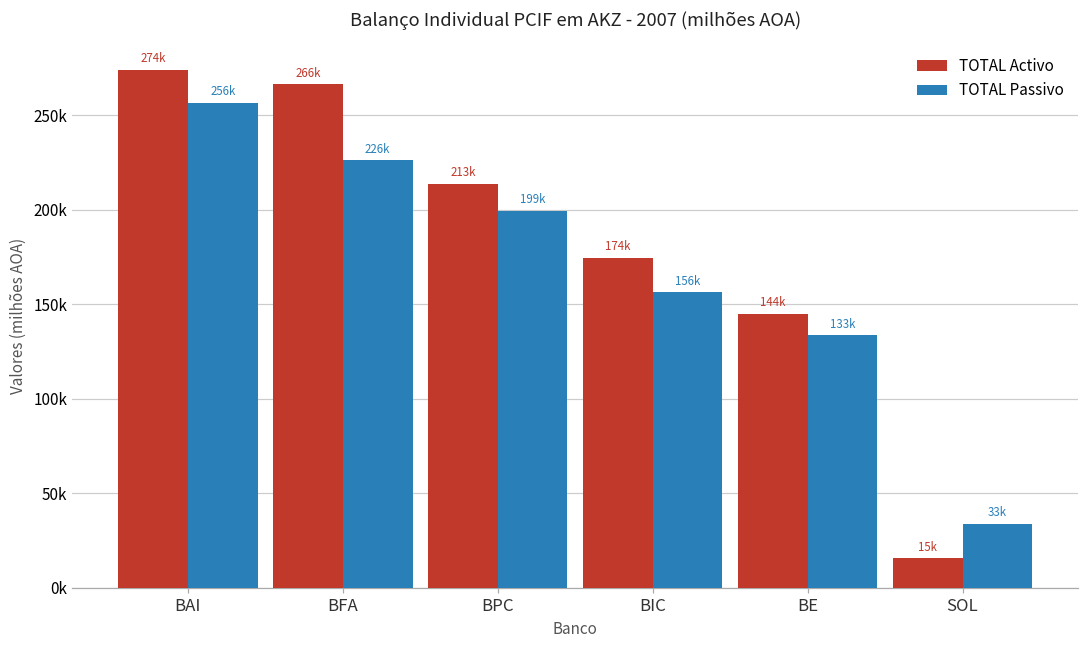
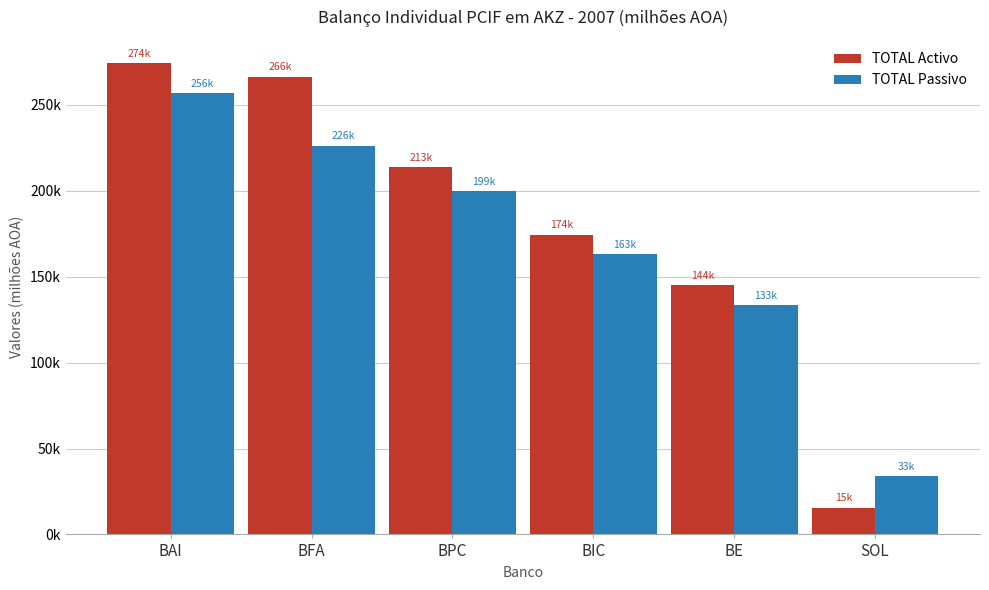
TOTAL Passivo, BIC: 156k -> 163k
